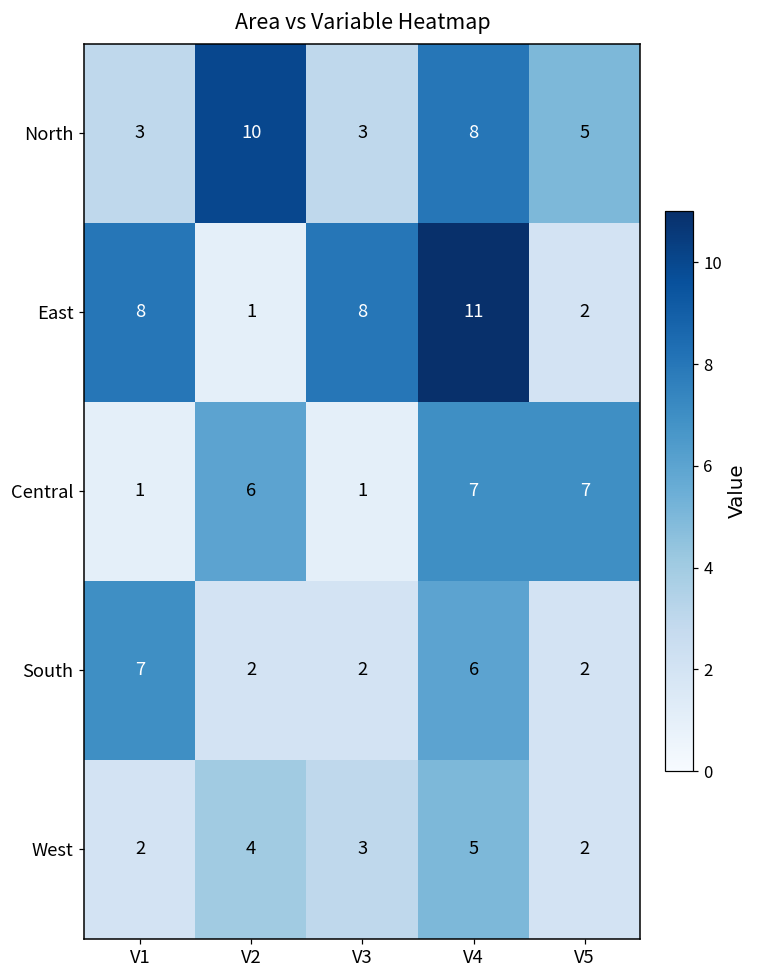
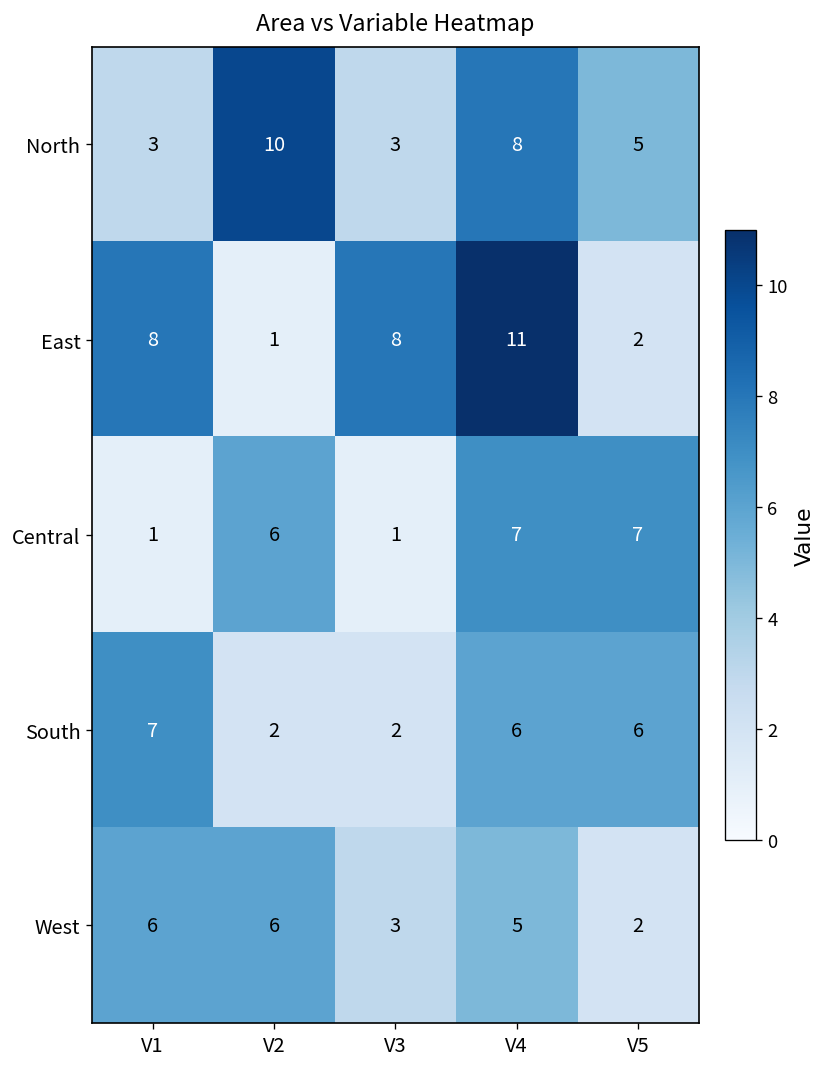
South, V5: 2 -> 6
West, V1: 2 -> 6
West, V2: 4 -> 6
